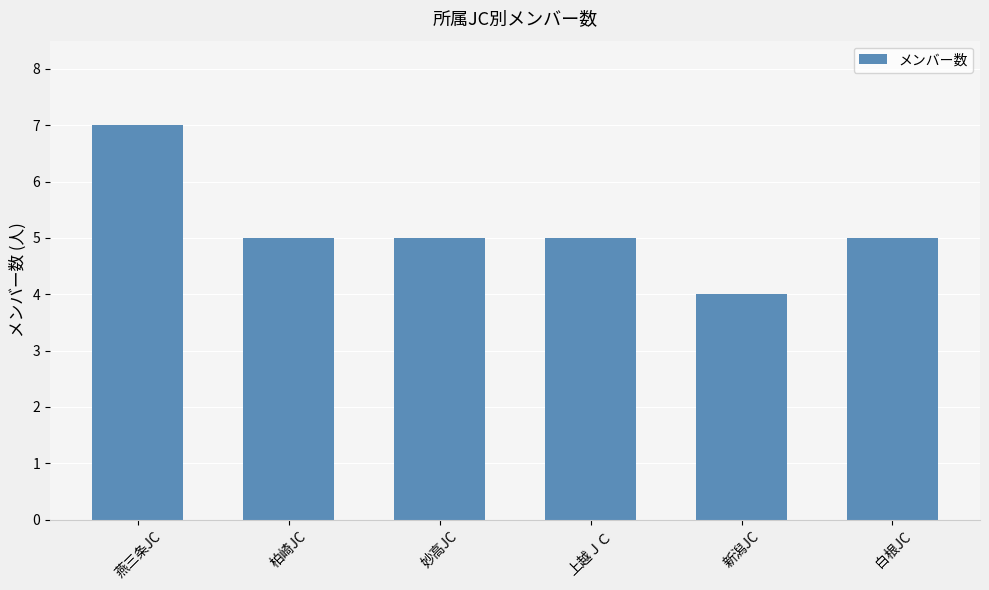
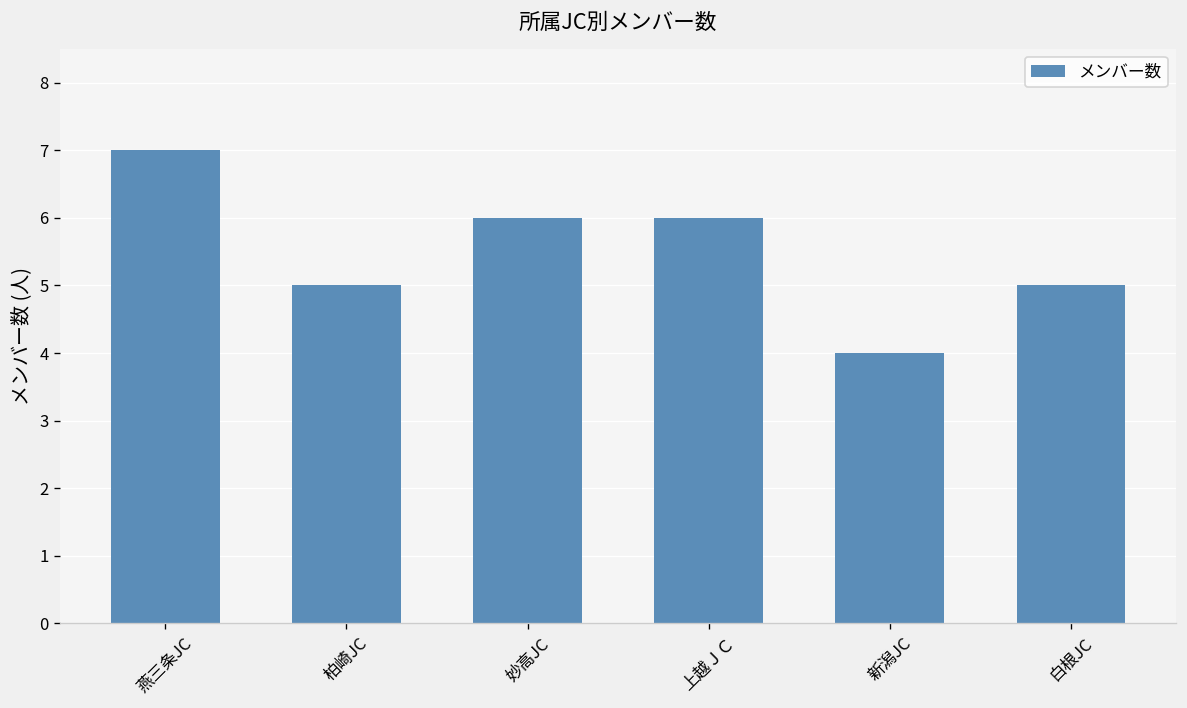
妙高JC: 5 -> 6
上越ＪＣ: 5 -> 6
